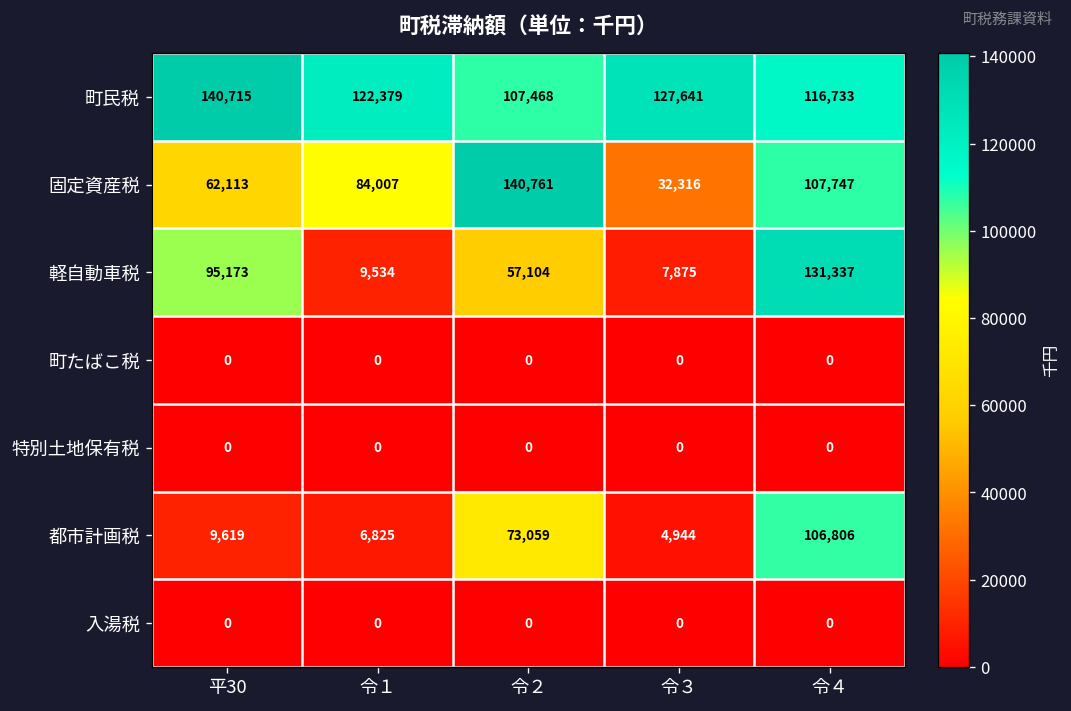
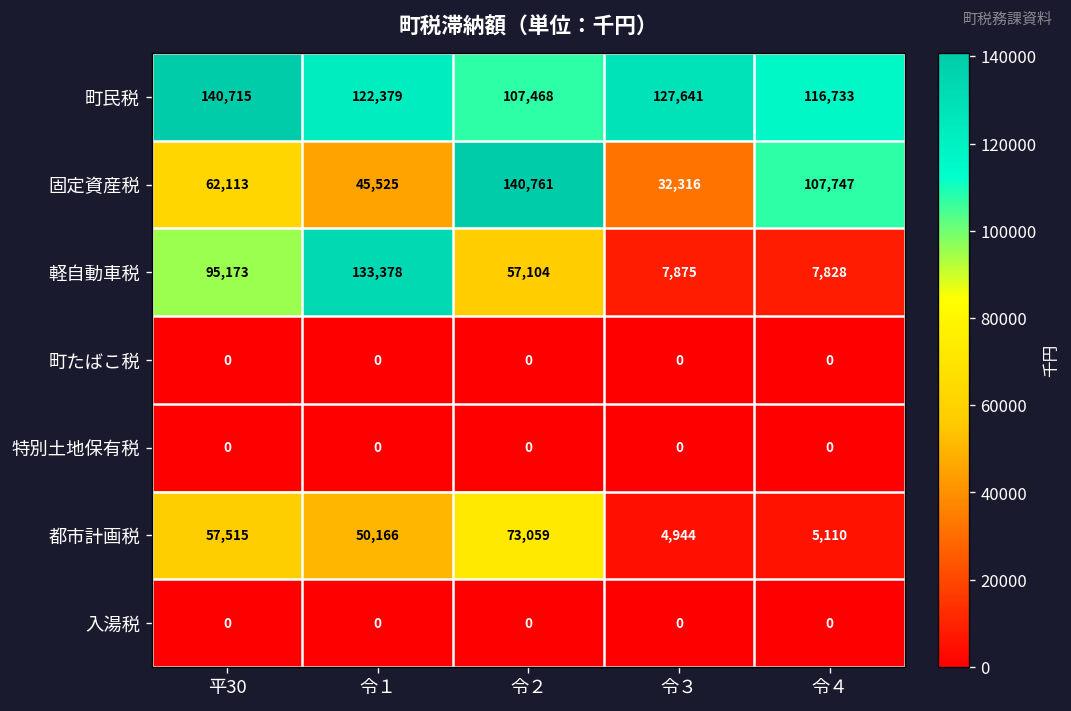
固定資産税, 令１: 84,007 -> 45,525
軽自動車税, 令１: 9,534 -> 133,378
軽自動車税, 令４: 131,337 -> 7,828
都市計画税, 平30: 9,619 -> 57,515
都市計画税, 令１: 6,825 -> 50,166
都市計画税, 令４: 106,806 -> 5,110
